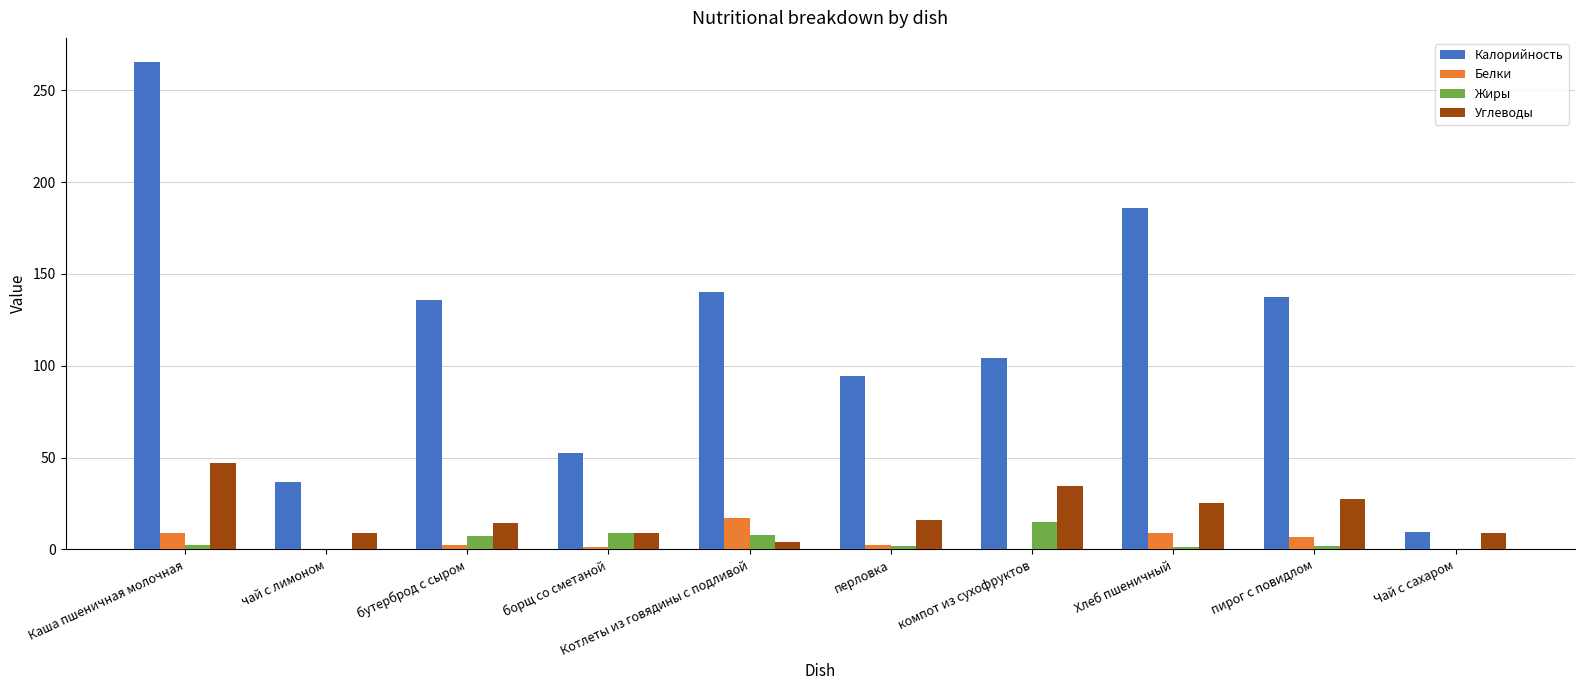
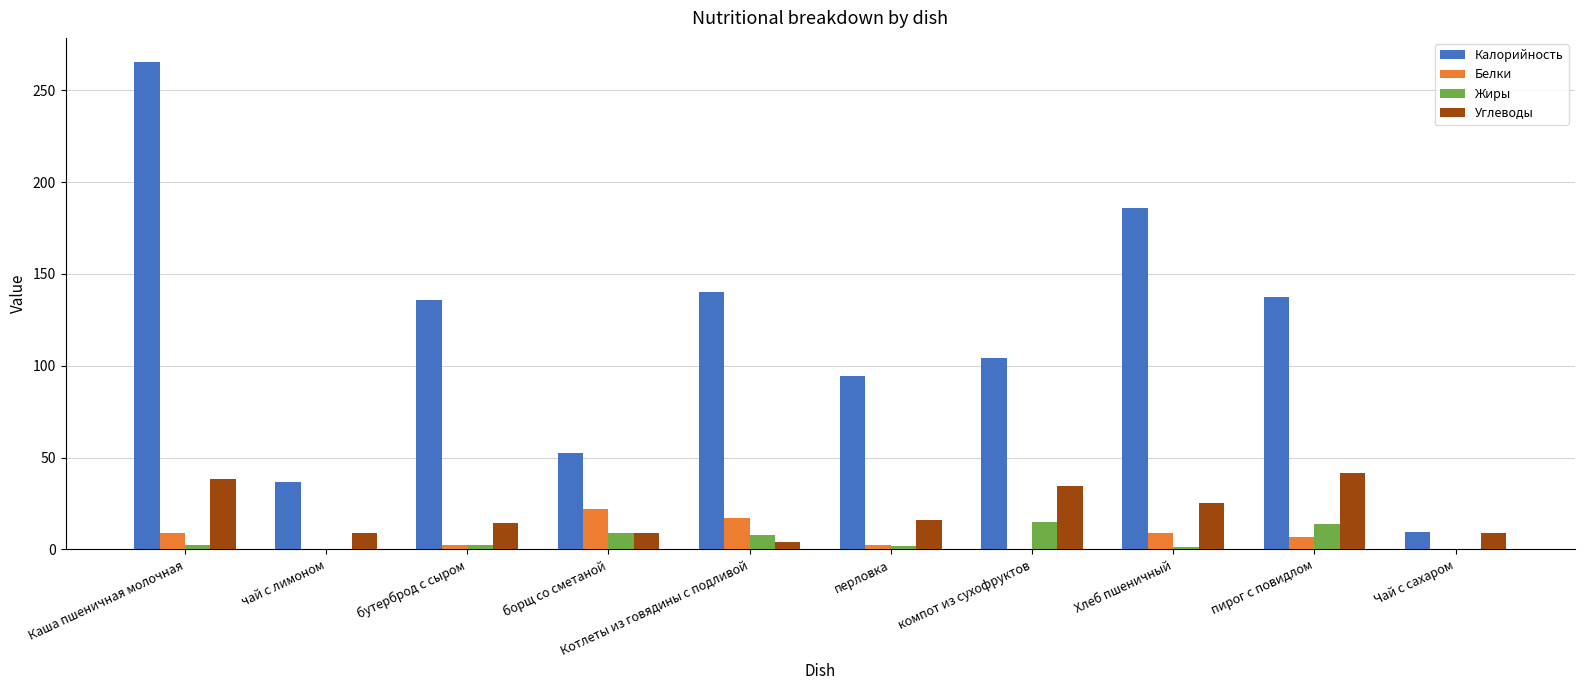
Углеводы, Каша пшеничная молочная: 47 -> 38
Жиры, бутерброд с сыром: 7 -> 2
Белки, борщ со сметаной: 1 -> 22
Жиры, пирог с повидлом: 2 -> 14
Углеводы, пирог с повидлом: 28 -> 42
